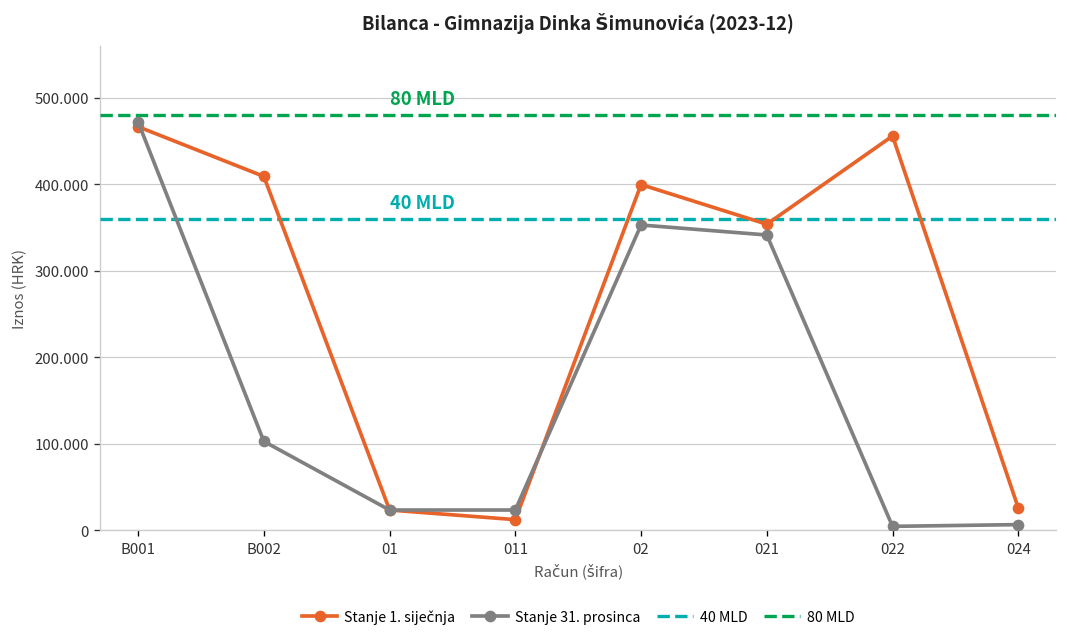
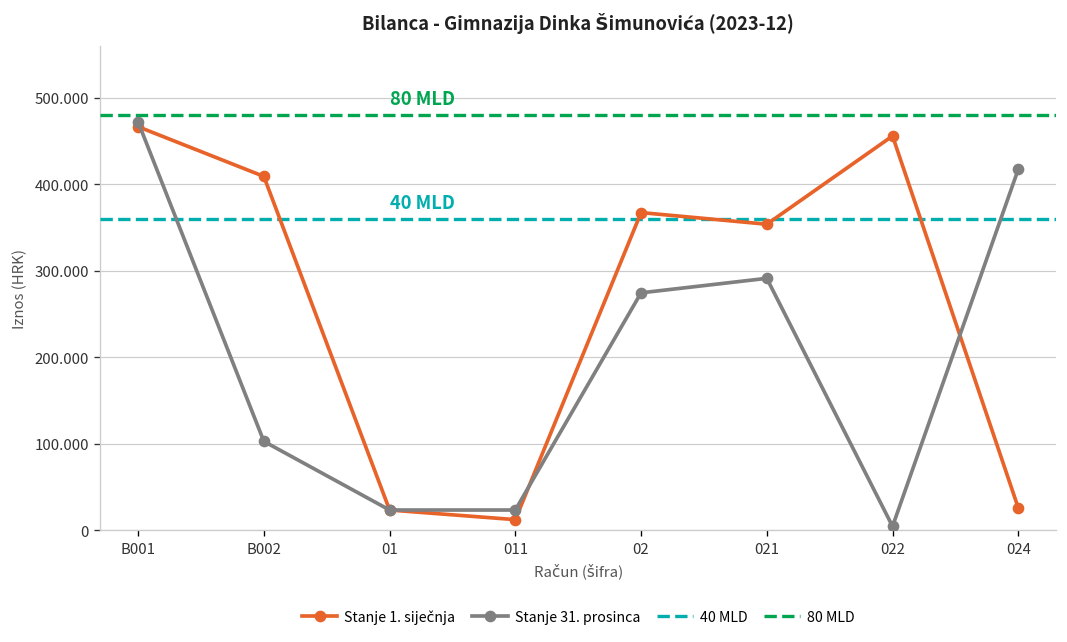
Stanje 1. siječnja, 02: 400 -> 370
Stanje 31. prosinca, 02: 350 -> 270
Stanje 31. prosinca, 021: 340 -> 290
Stanje 31. prosinca, 024: 10 -> 420
